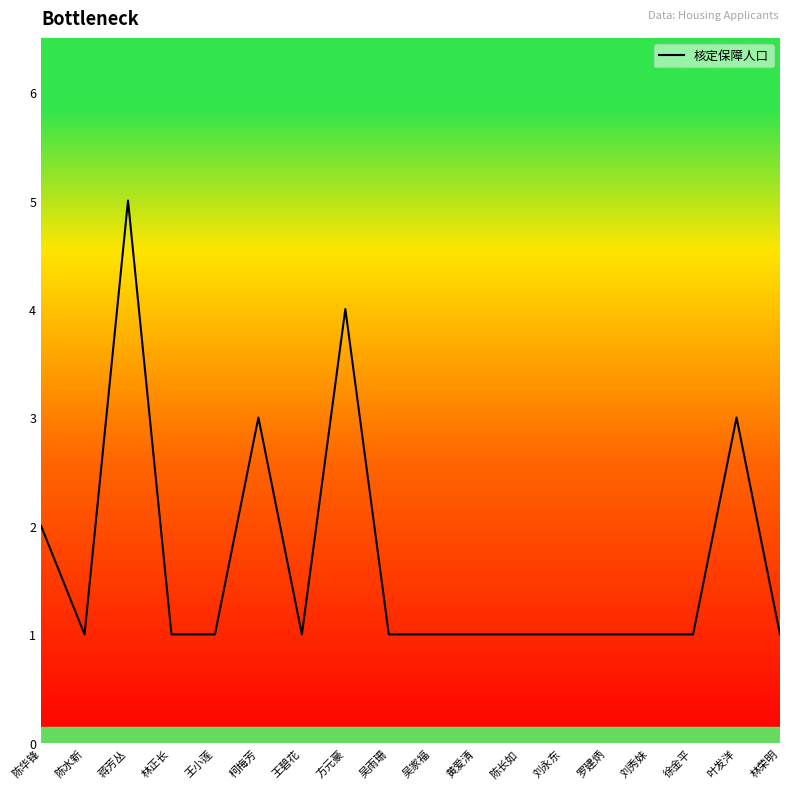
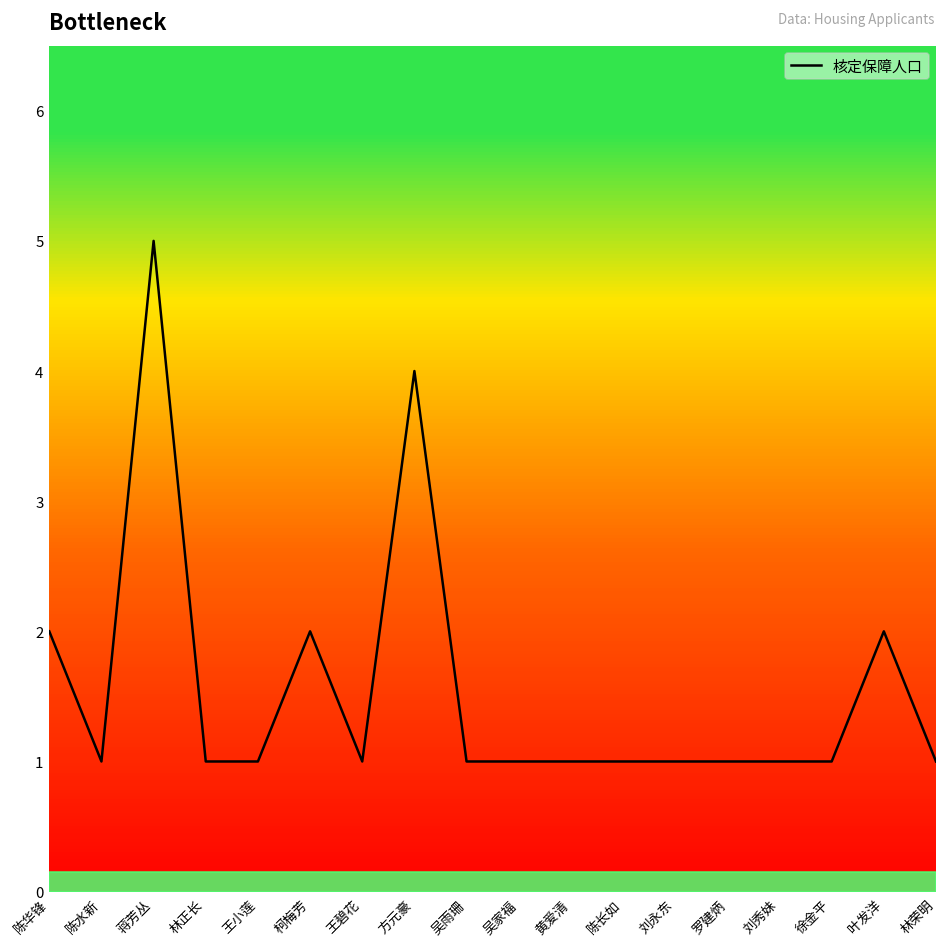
柯梅芳: 3 -> 2
叶发洋: 3 -> 2
